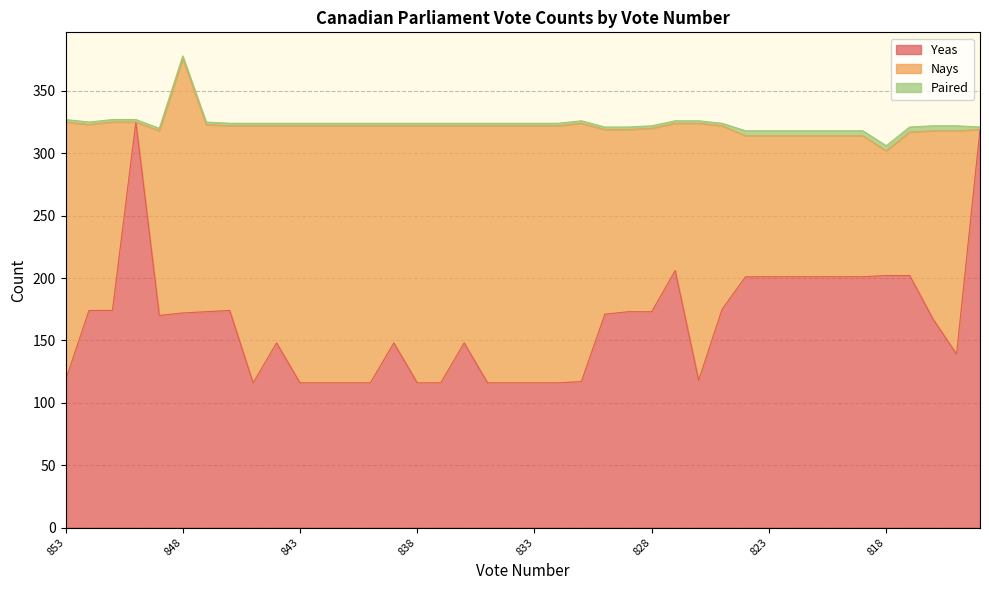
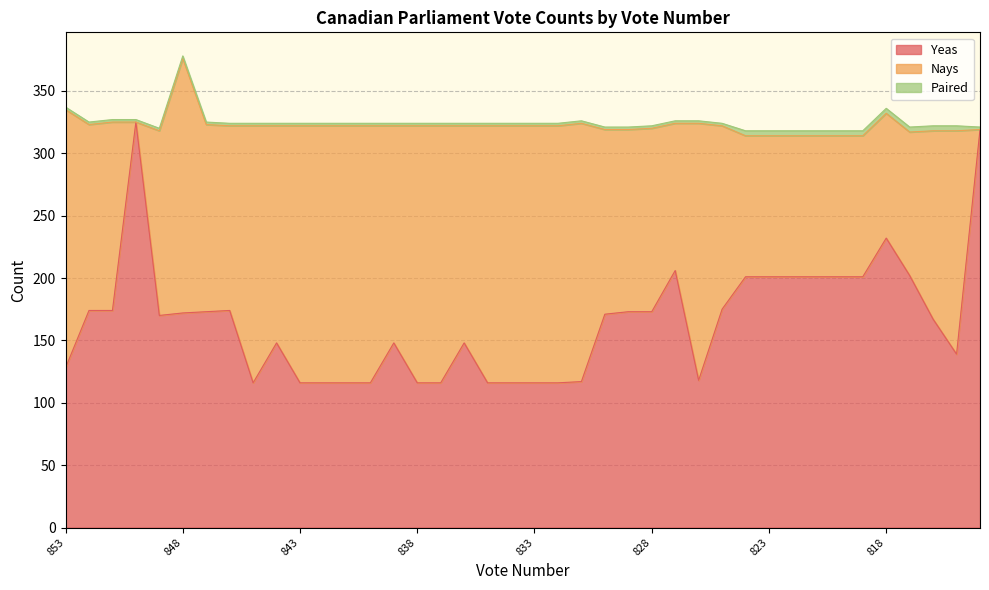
Yeas, 853: 118 -> 128
Yeas, 818: 202 -> 232
